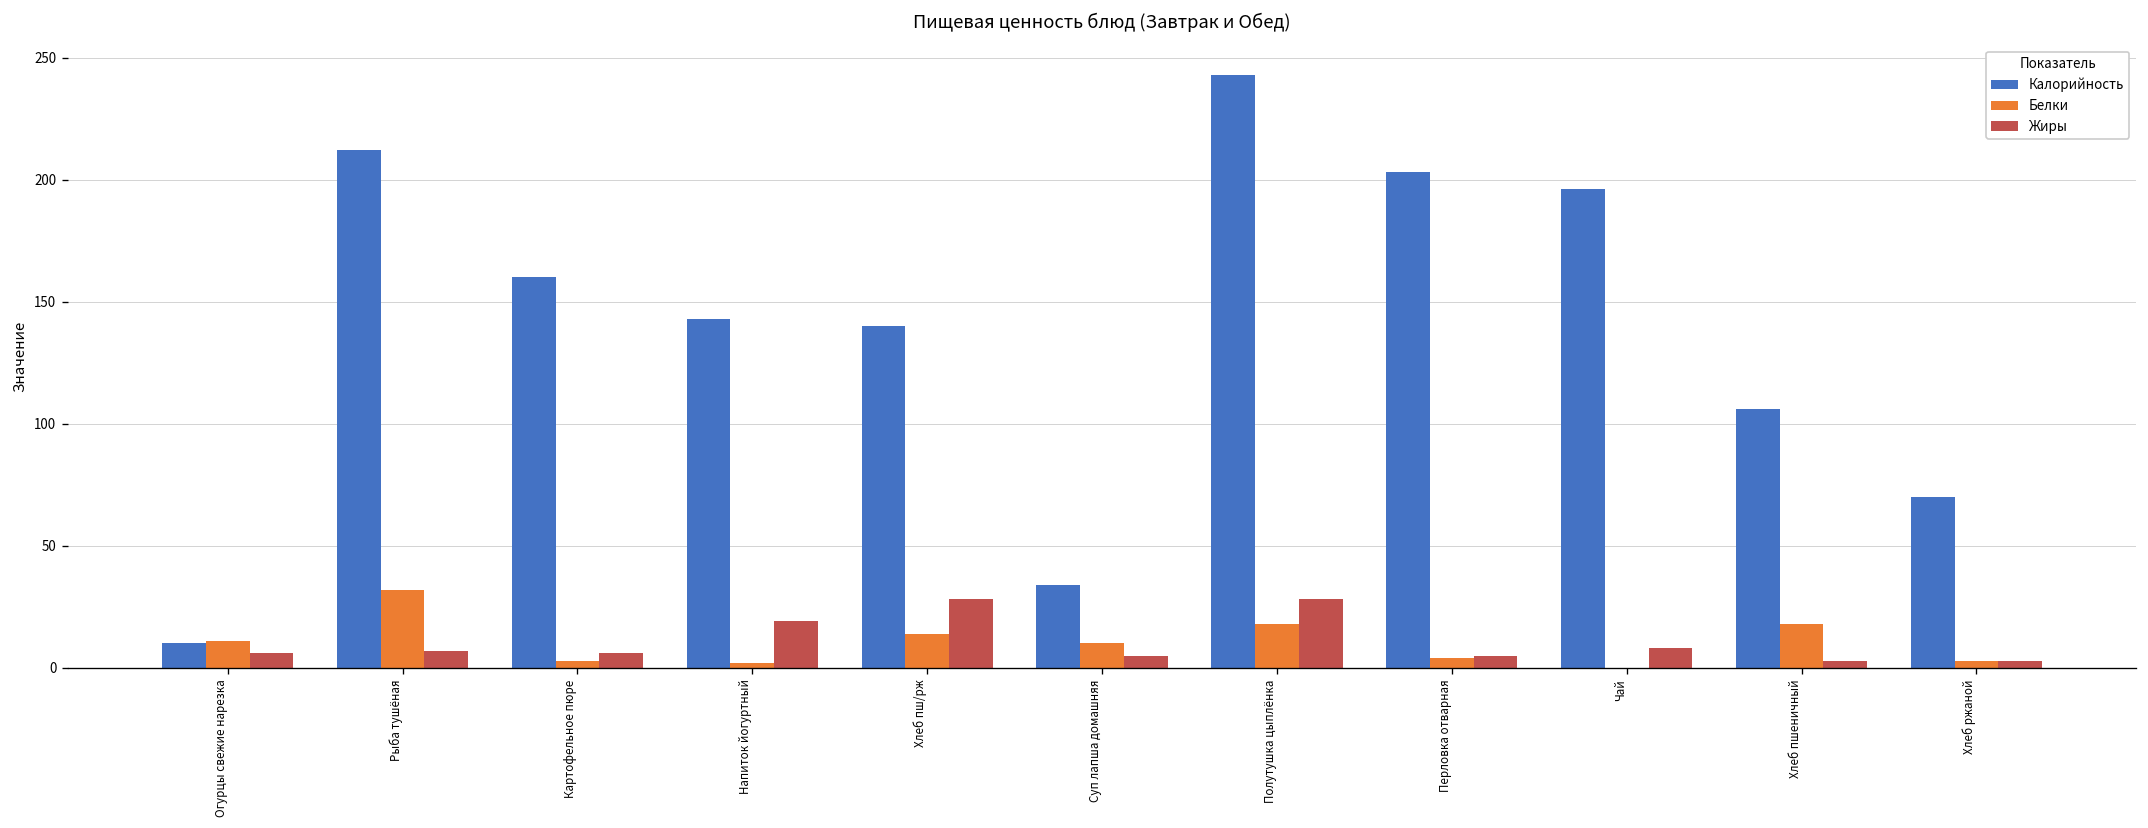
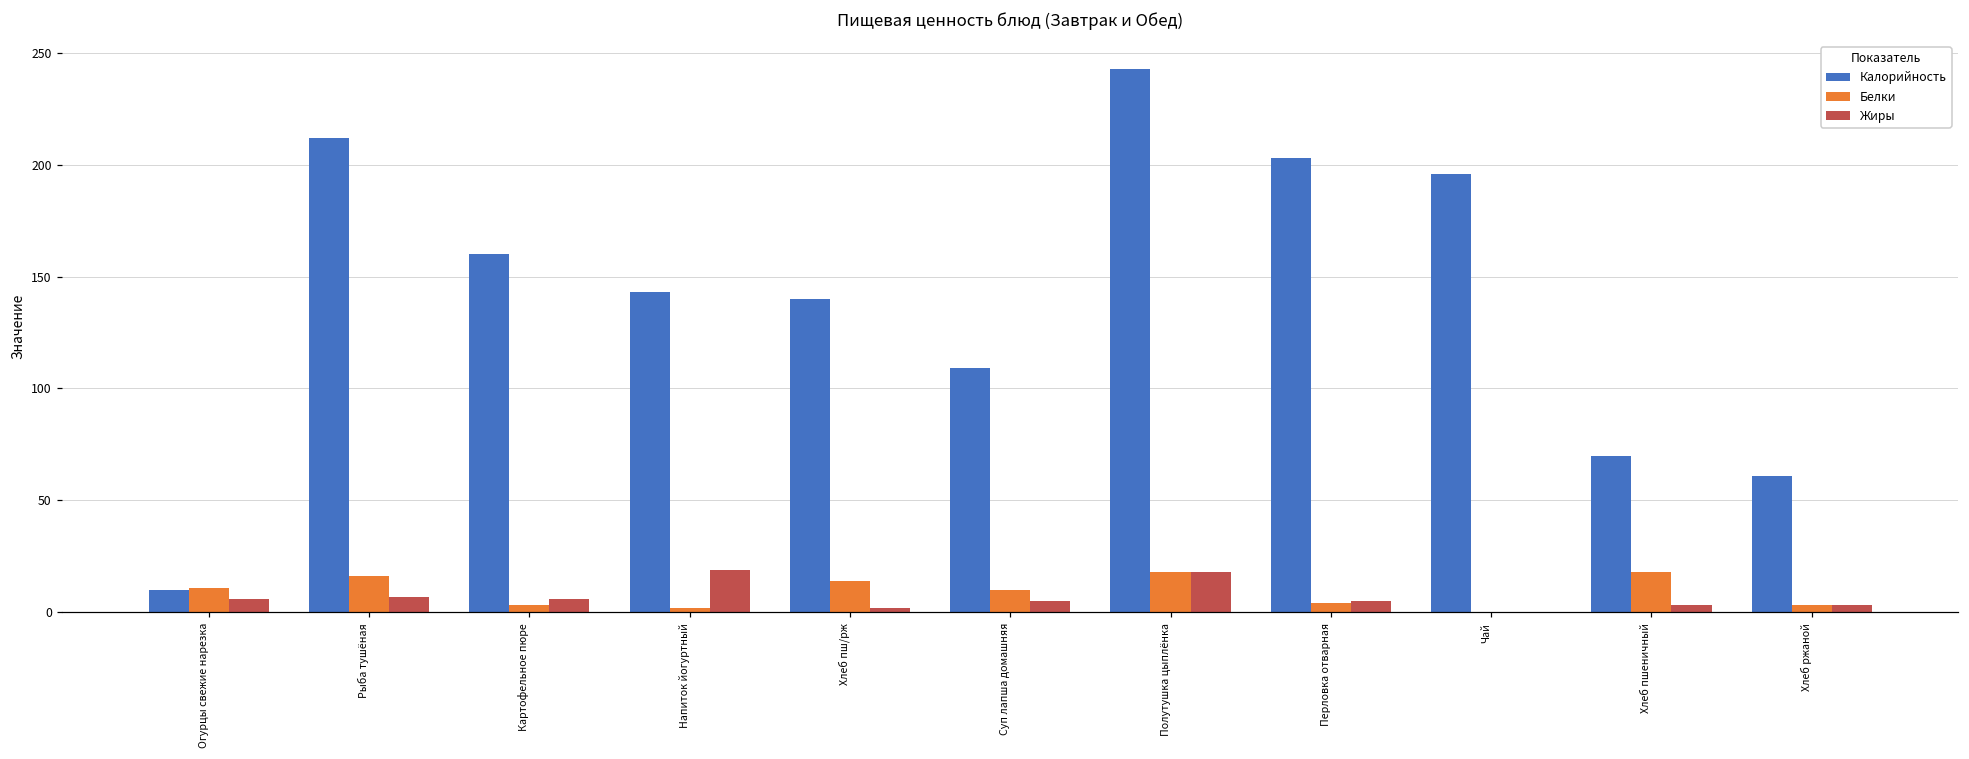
Белки, Рыба тушёная: 32 -> 16
Жиры, Хлеб пш/рж: 28 -> 2
Калорийность, Суп лапша домашняя: 34 -> 109
Жиры, Полутушка цыплёнка: 28 -> 18
Жиры, Чай: 8 -> 0
Калорийность, Хлеб пшеничный: 106 -> 70
Калорийность, Хлеб ржаной: 70 -> 61
